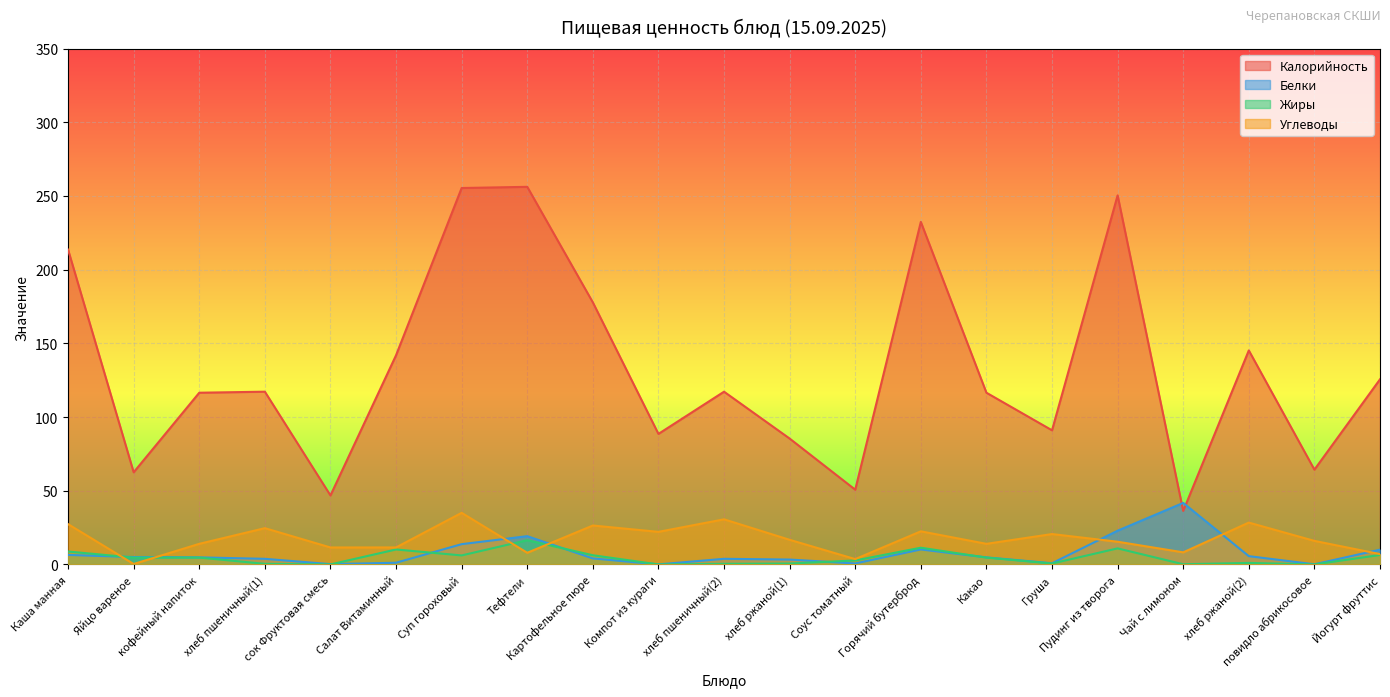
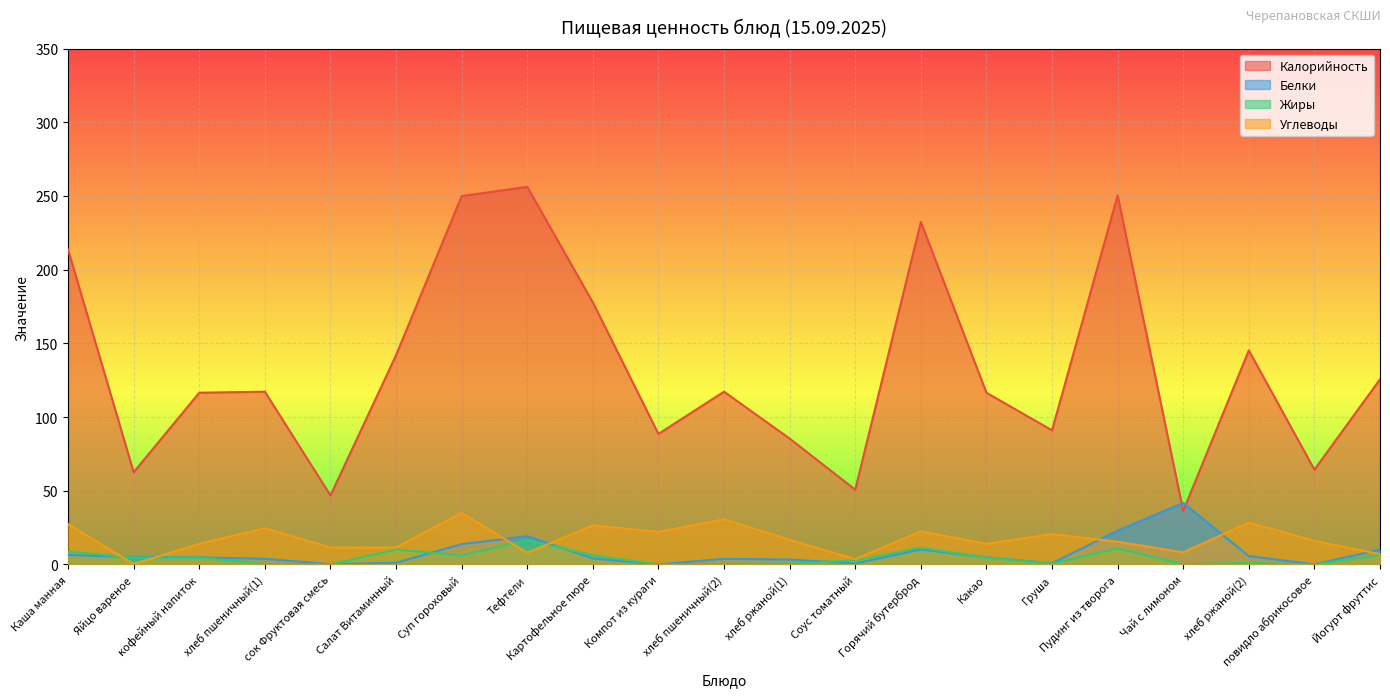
Калорийность, Суп гороховый: 255 -> 250
